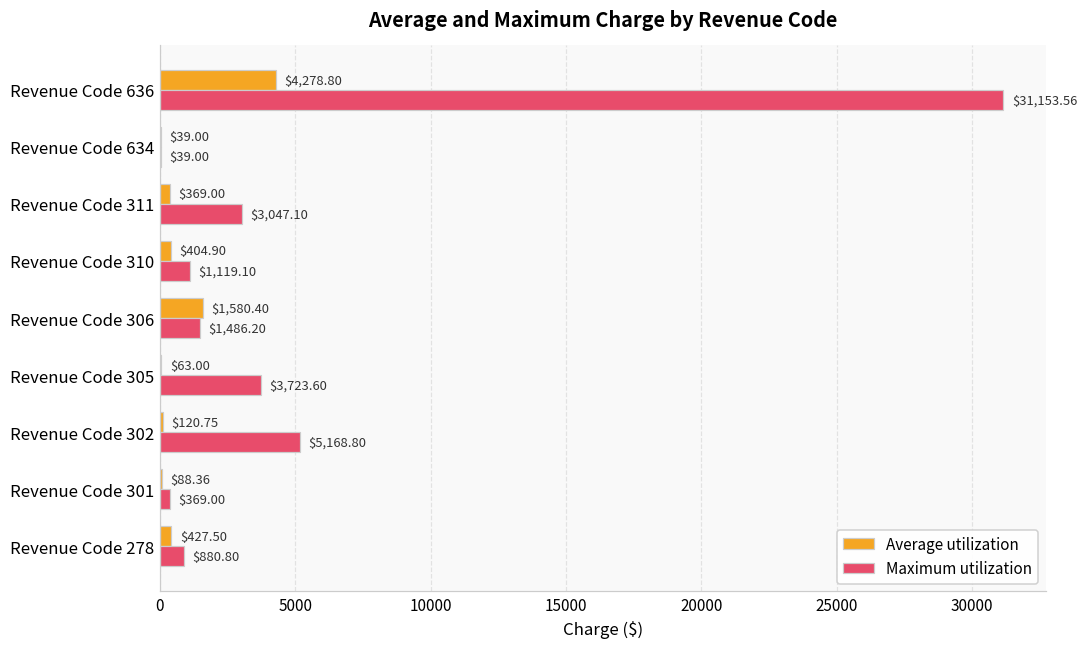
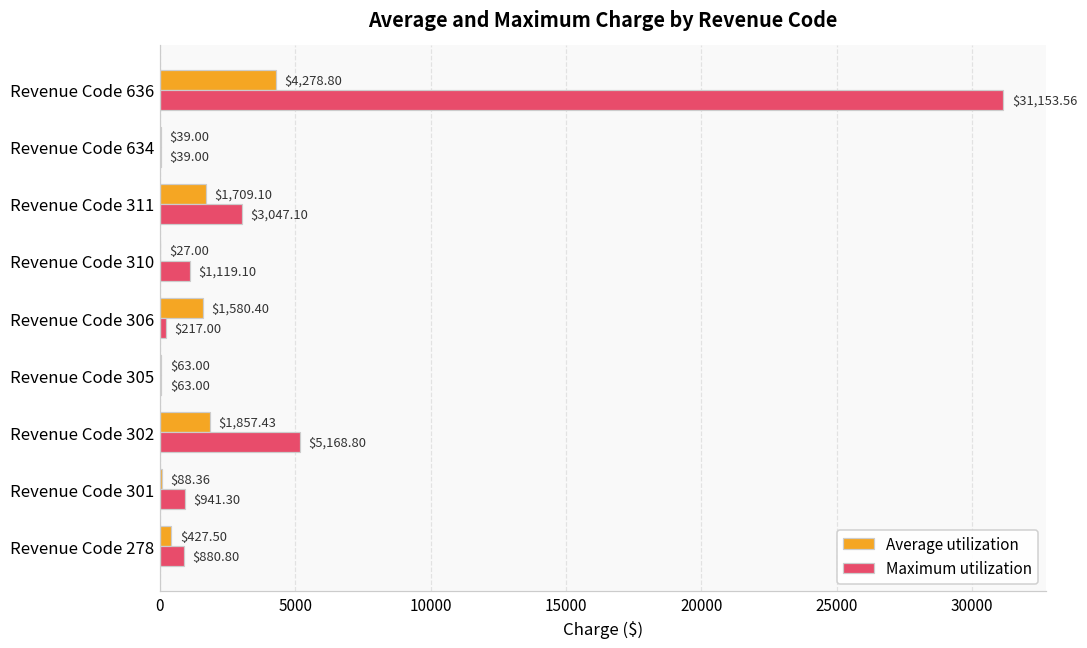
Average utilization, Revenue Code 311: $369.00 -> $1,709.10
Average utilization, Revenue Code 310: $404.90 -> $27.00
Maximum utilization, Revenue Code 306: $1,486.20 -> $217.00
Maximum utilization, Revenue Code 305: $3,723.60 -> $63.00
Average utilization, Revenue Code 302: $120.75 -> $1,857.43
Maximum utilization, Revenue Code 301: $369.00 -> $941.30
